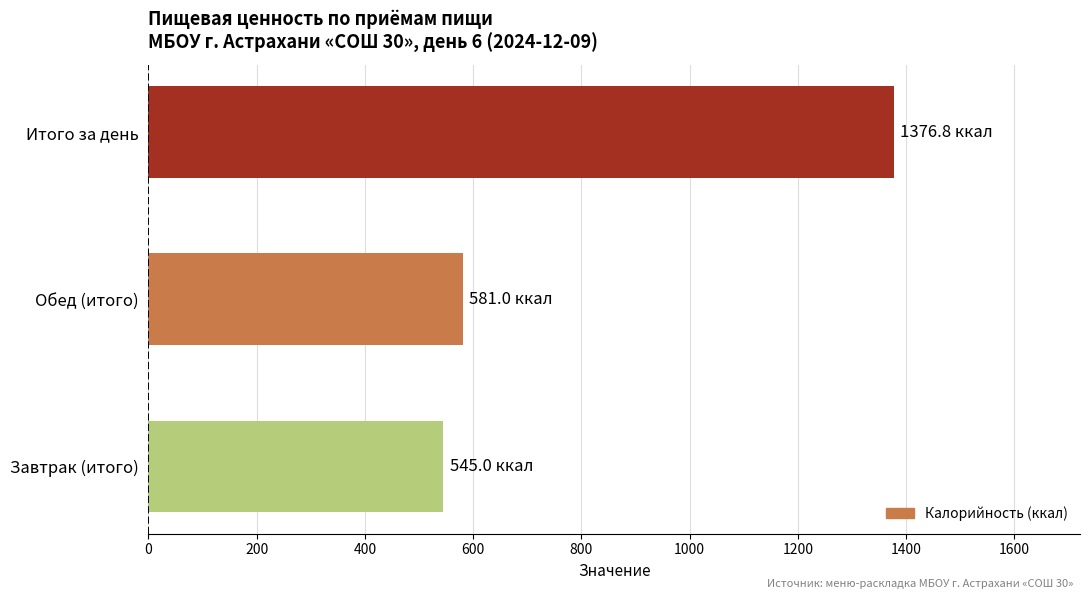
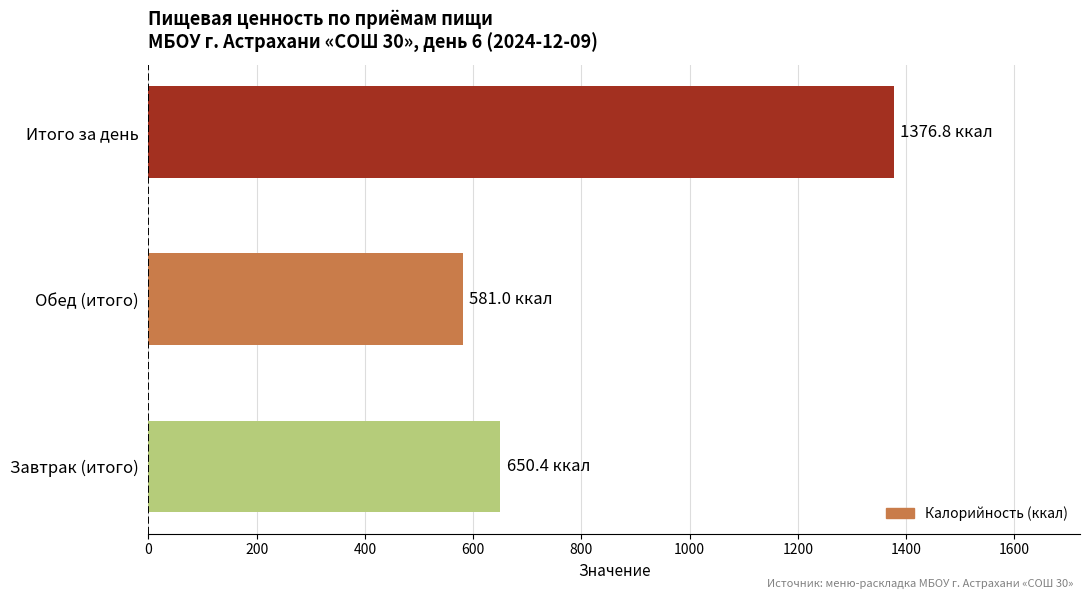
Завтрак (итого): 545.0 -> 650.4
